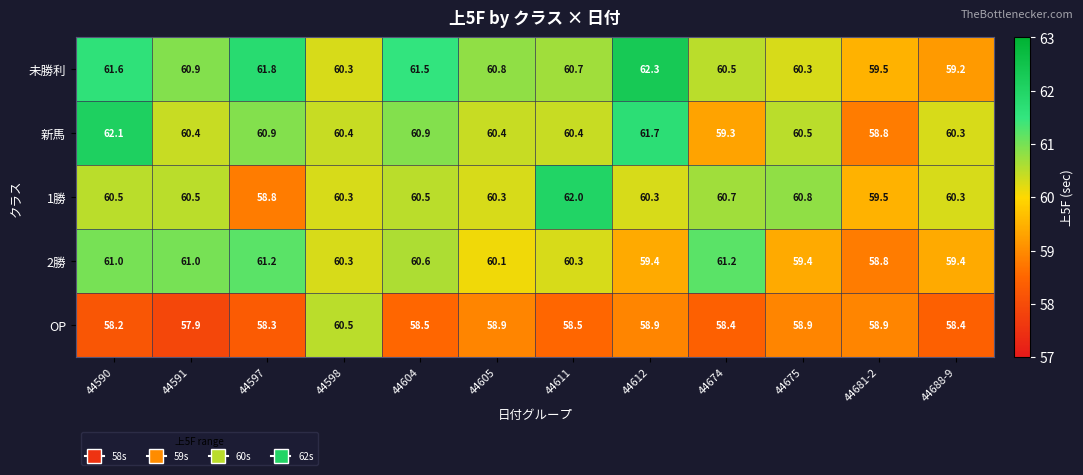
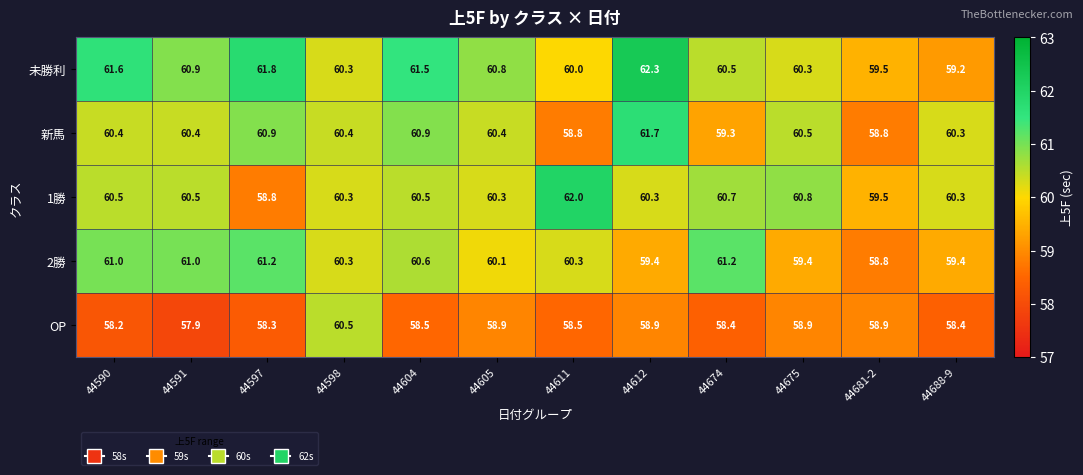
未勝利, 44611: 60.7 -> 60.0
新馬, 44590: 62.1 -> 60.4
新馬, 44611: 60.4 -> 58.8
